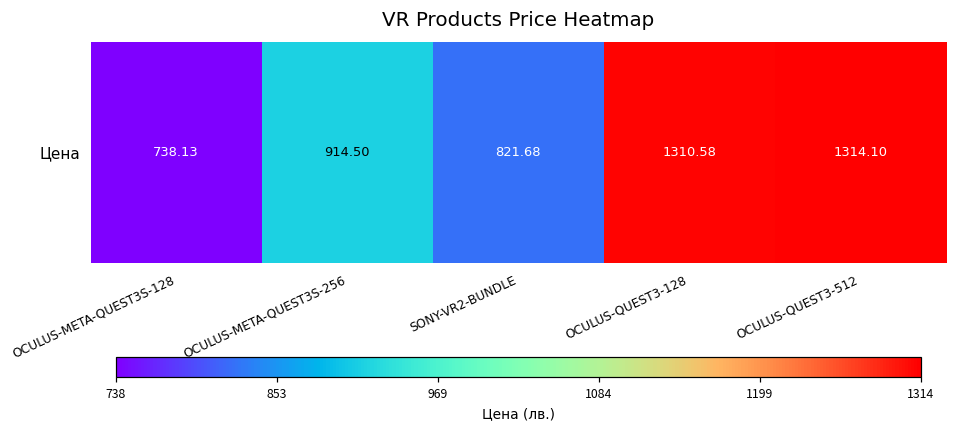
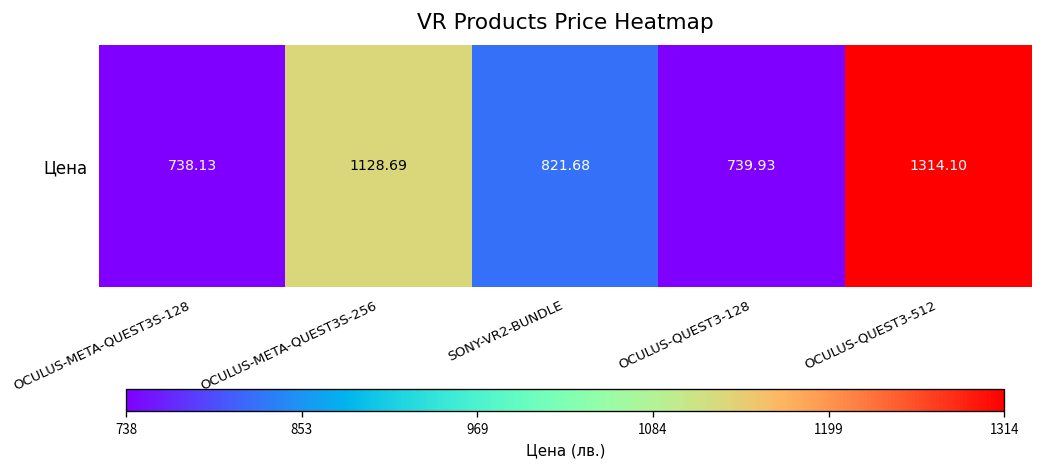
Цена, OCULUS-META-QUEST3S-256: 914.50 -> 1128.69
Цена, OCULUS-QUEST3-128: 1310.58 -> 739.93
